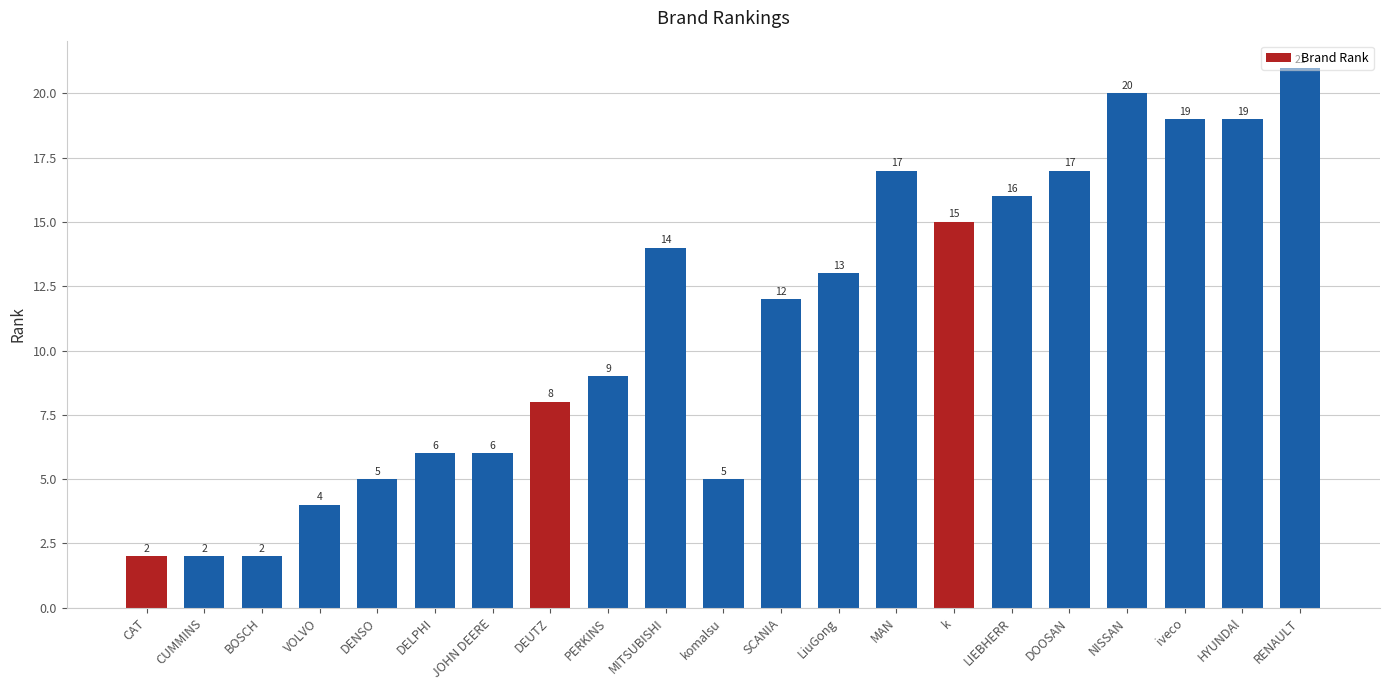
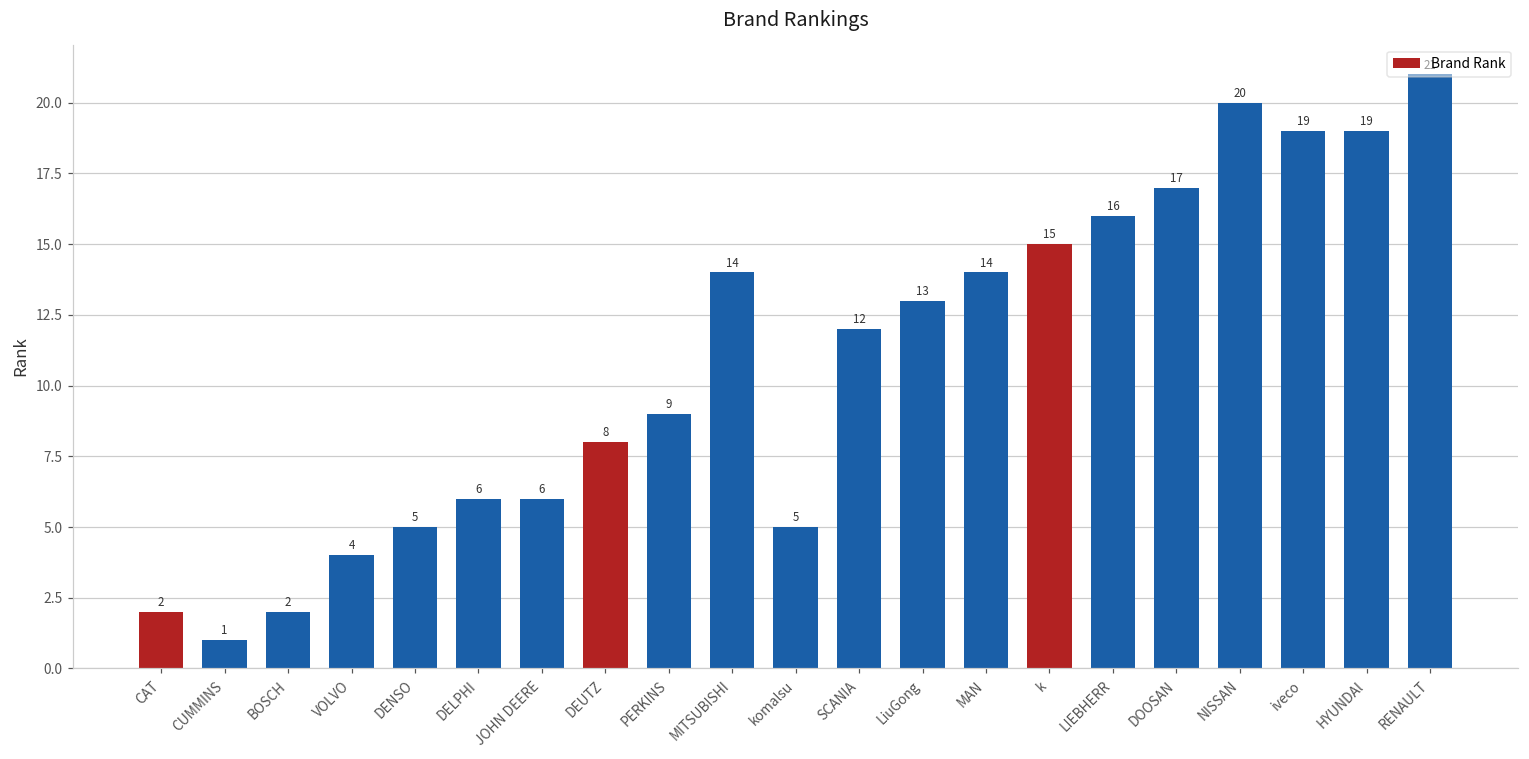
CUMMINS: 2 -> 1
MAN: 17 -> 14
